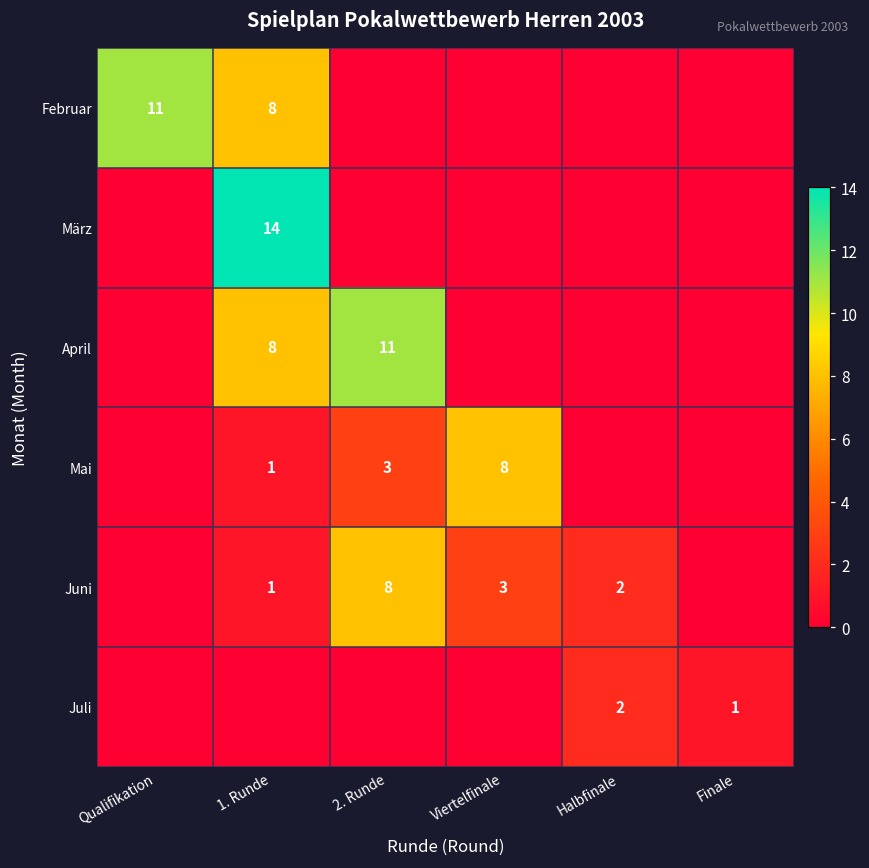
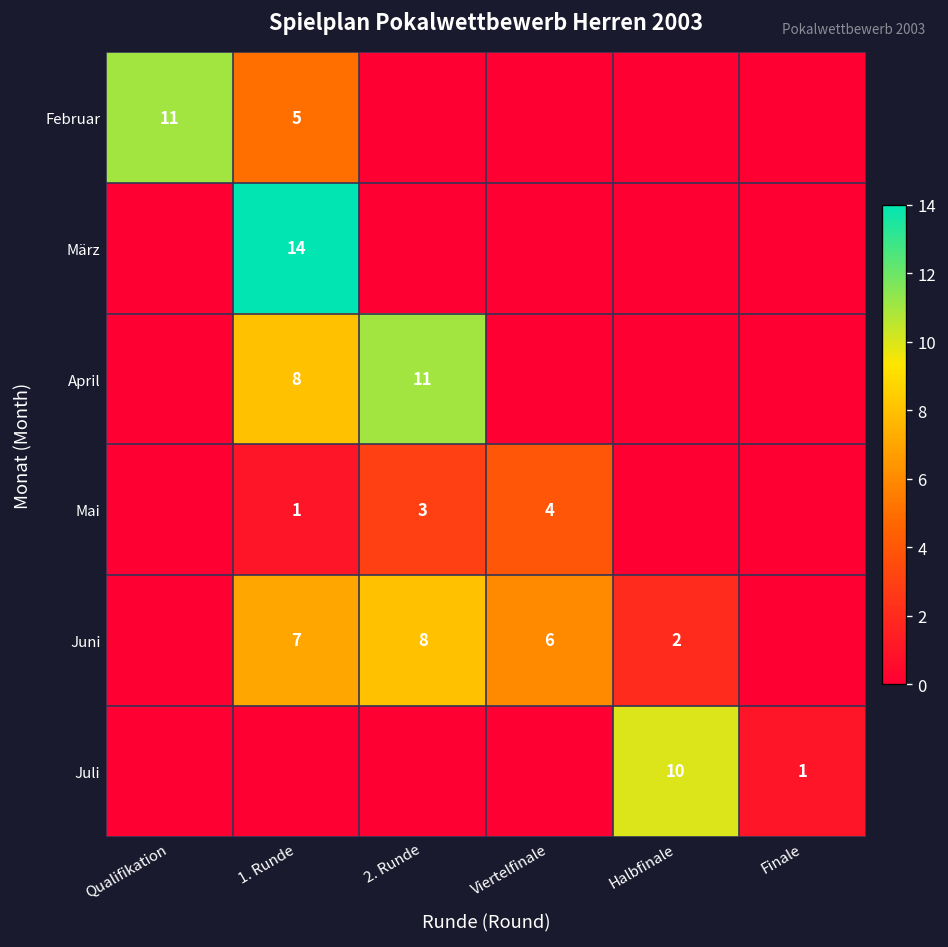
Februar, 1. Runde: 8 -> 5
Mai, Viertelfinale: 8 -> 4
Juni, 1. Runde: 1 -> 7
Juni, Viertelfinale: 3 -> 6
Juli, Halbfinale: 2 -> 10
